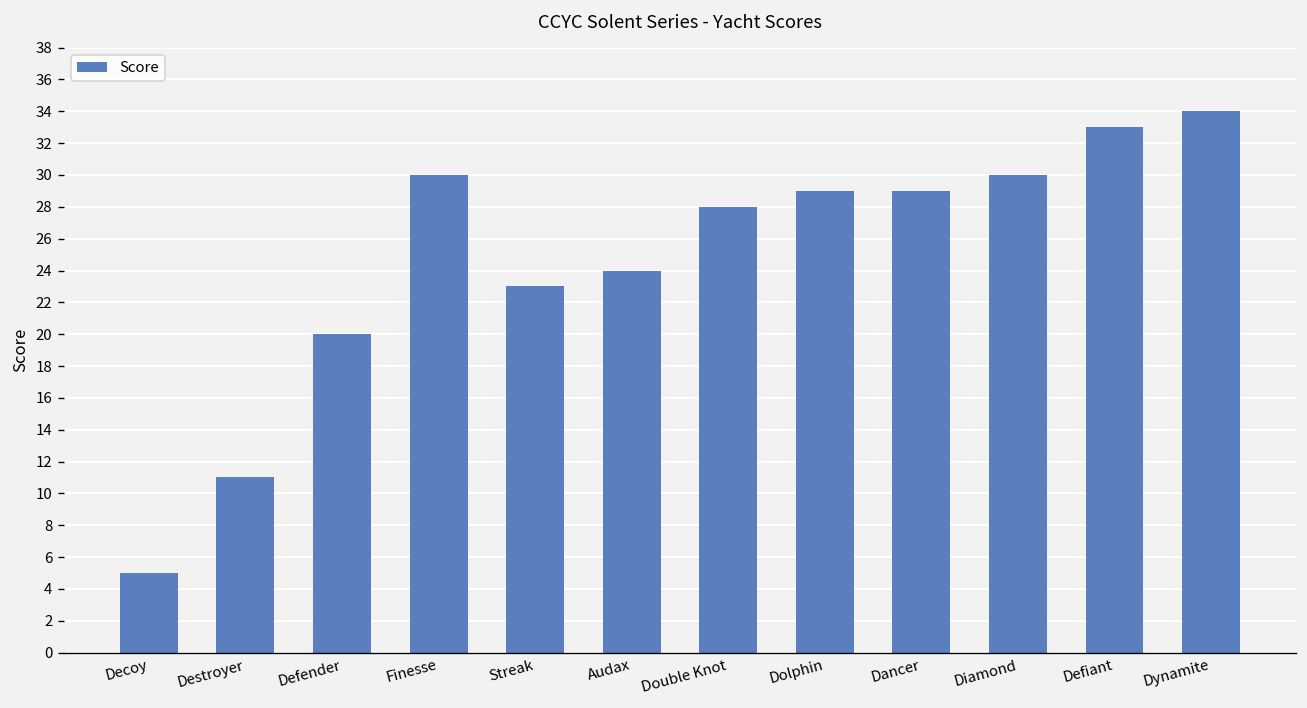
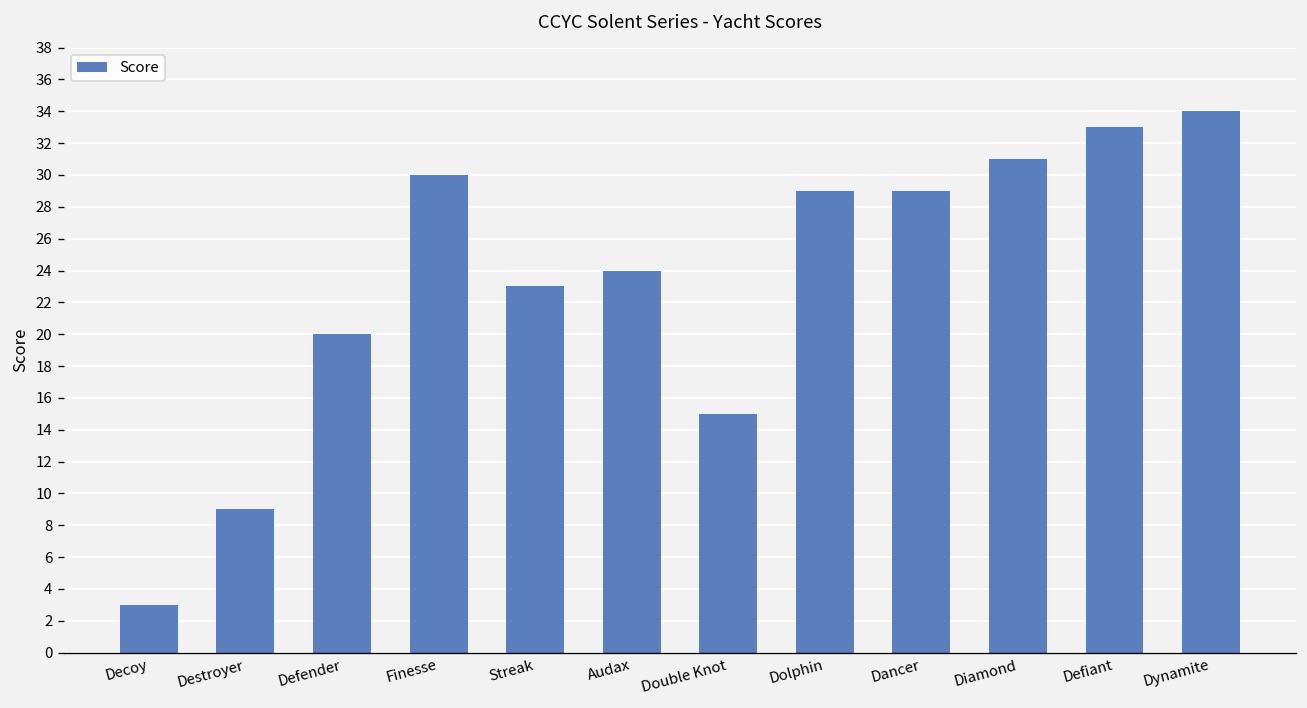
Decoy: 5 -> 3
Destroyer: 11 -> 9
Double Knot: 28 -> 15
Diamond: 30 -> 31
